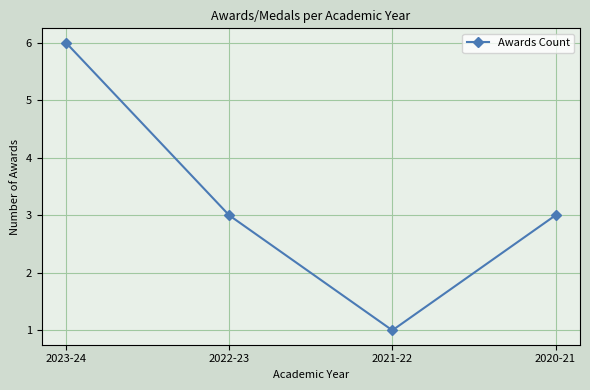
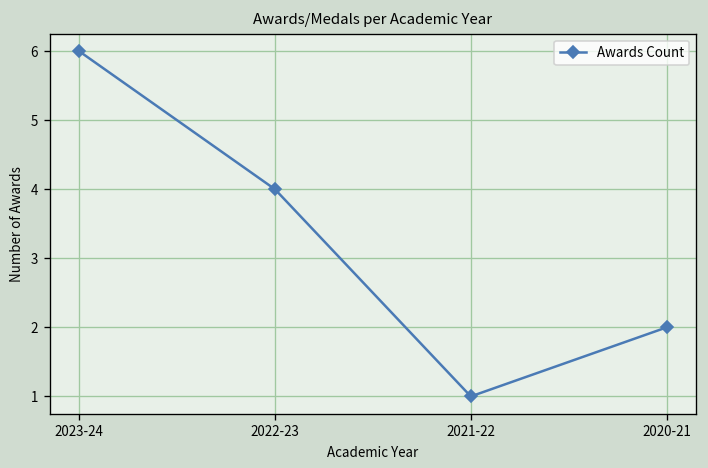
2022-23: 3 -> 4
2020-21: 3 -> 2
